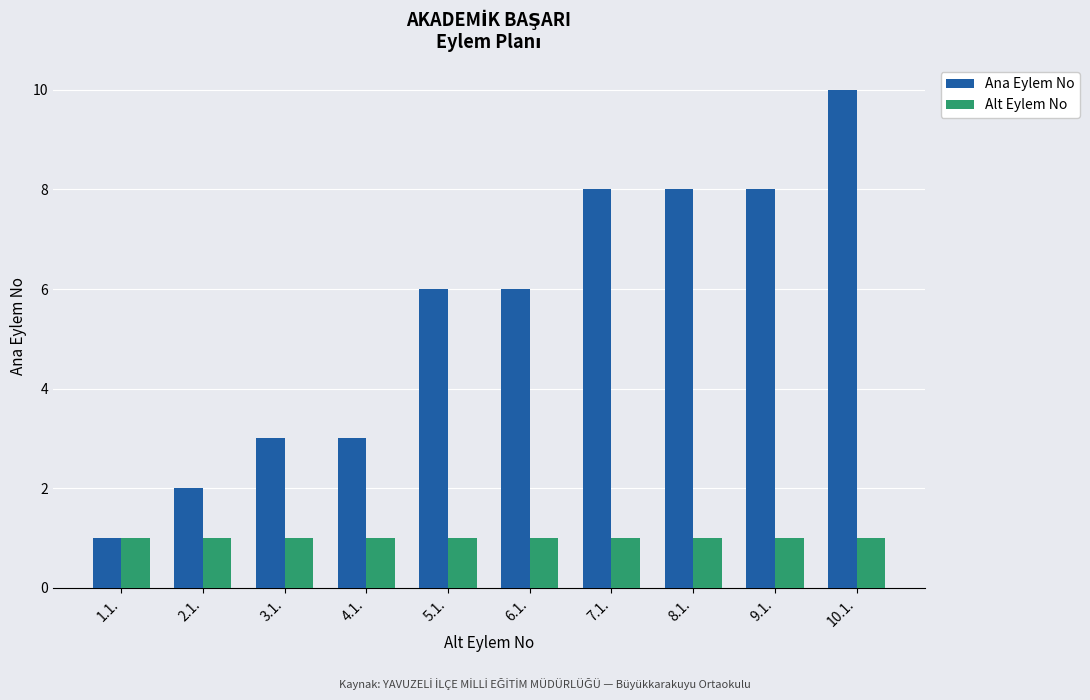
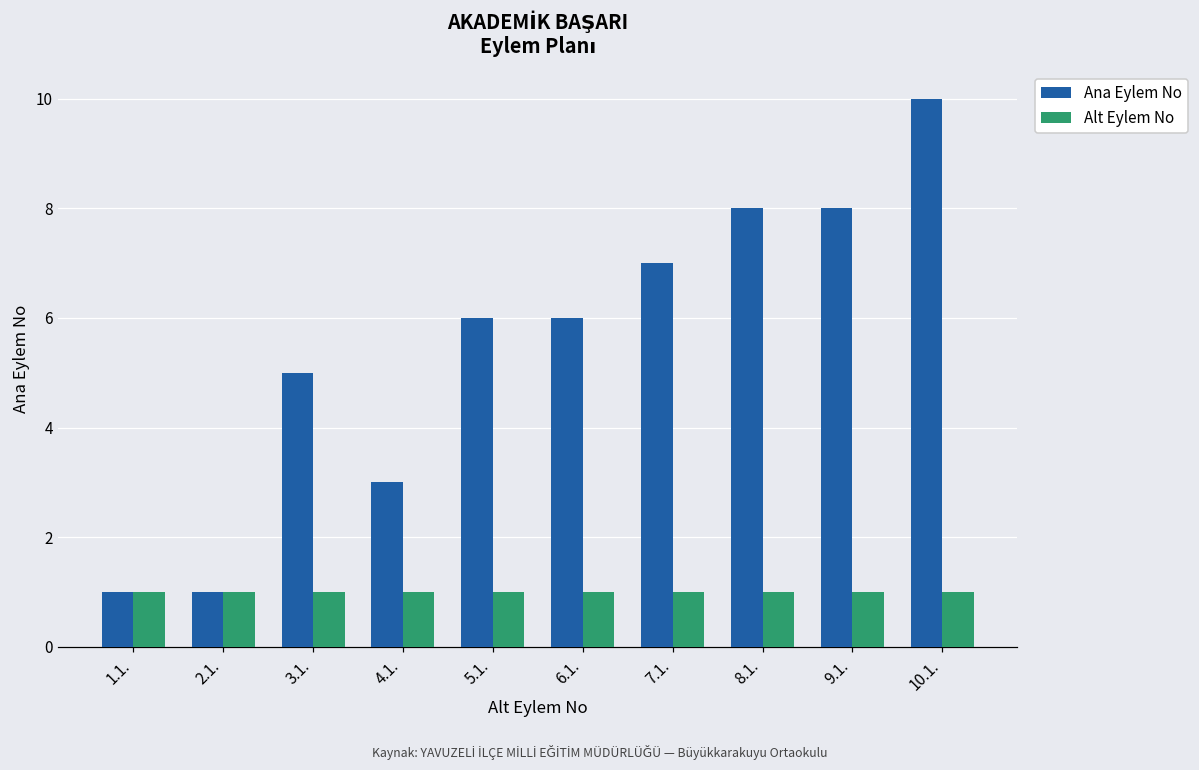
Ana Eylem No, 2.1.: 2 -> 1
Ana Eylem No, 3.1.: 3 -> 5
Ana Eylem No, 7.1.: 8 -> 7
